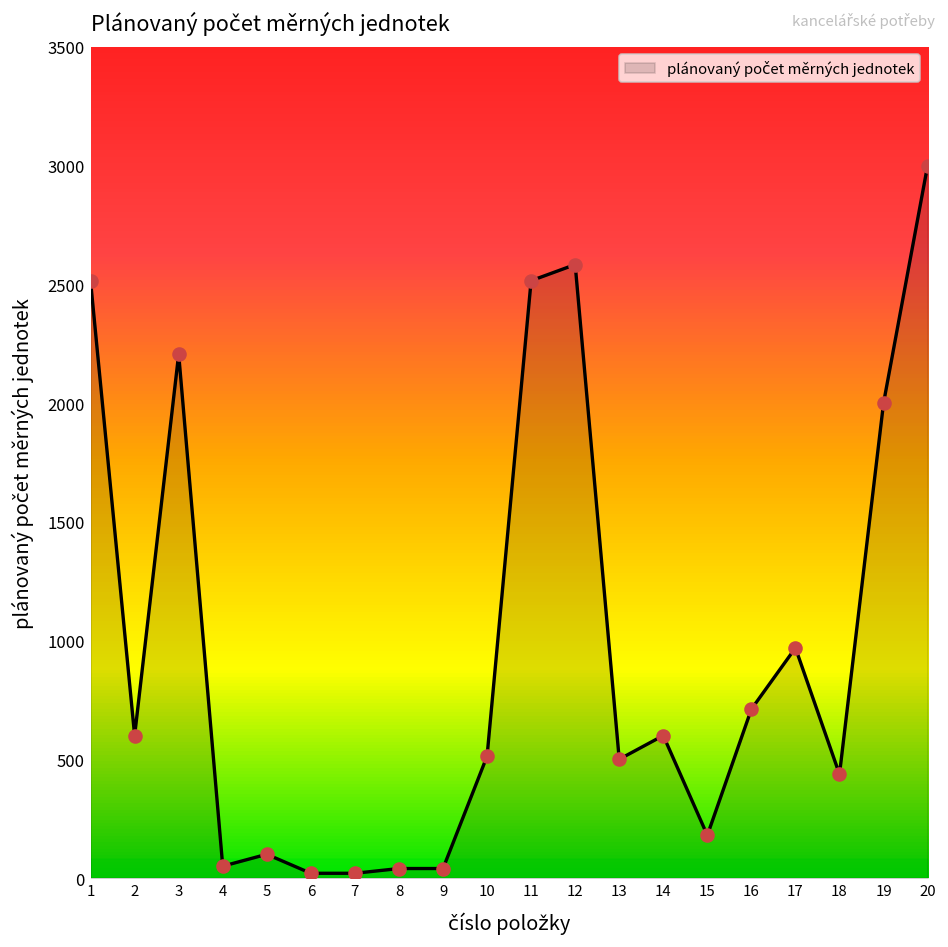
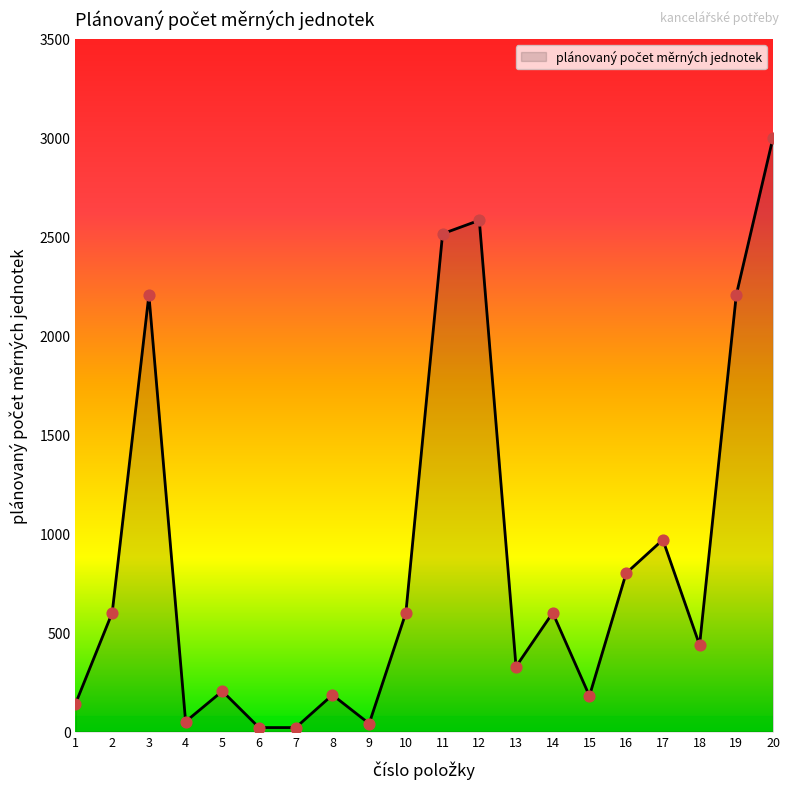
1: 2510 -> 140
5: 100 -> 200
8: 40 -> 190
10: 510 -> 600
13: 500 -> 330
16: 710 -> 800
19: 2000 -> 2210
